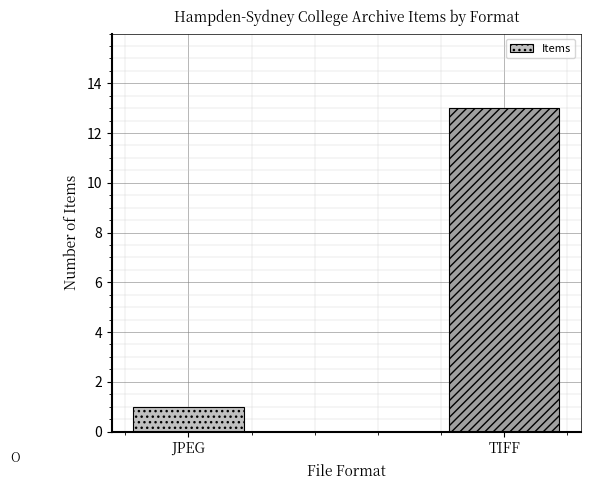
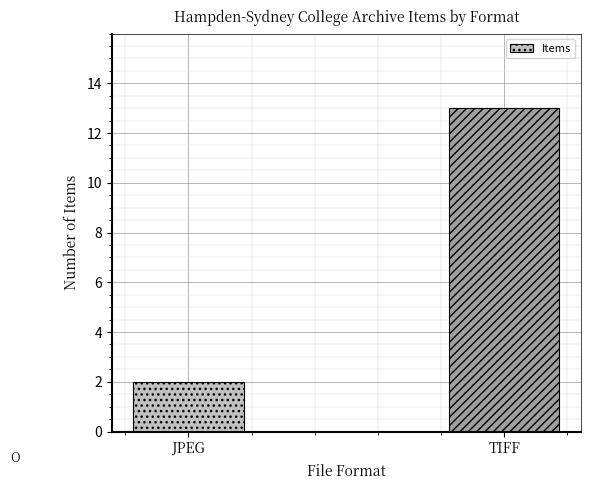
JPEG: 1 -> 2
